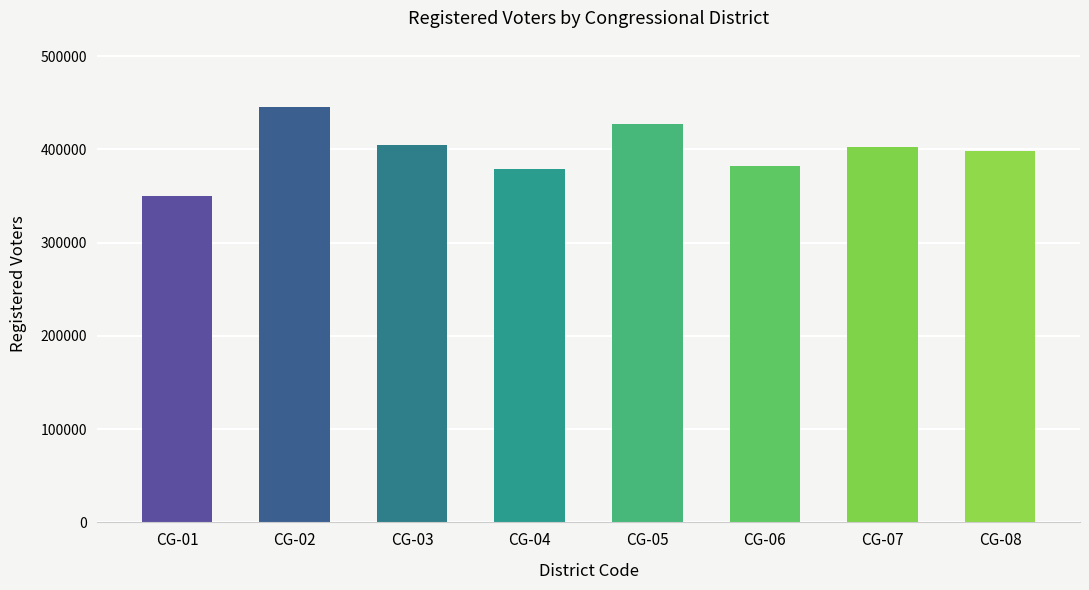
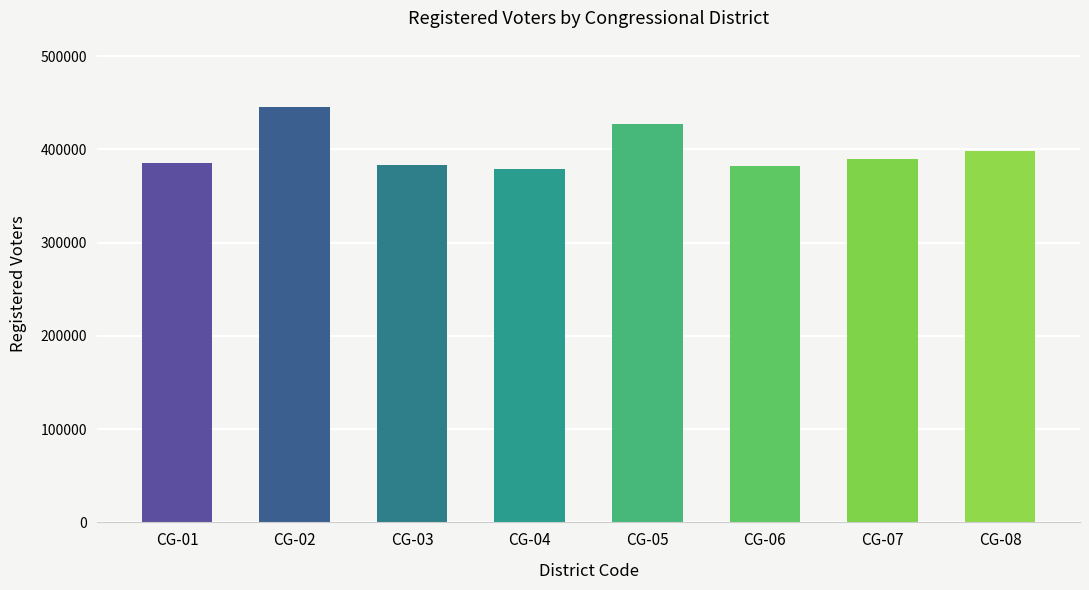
CG-01: 350000 -> 390000
CG-03: 400000 -> 380000
CG-07: 400000 -> 390000
